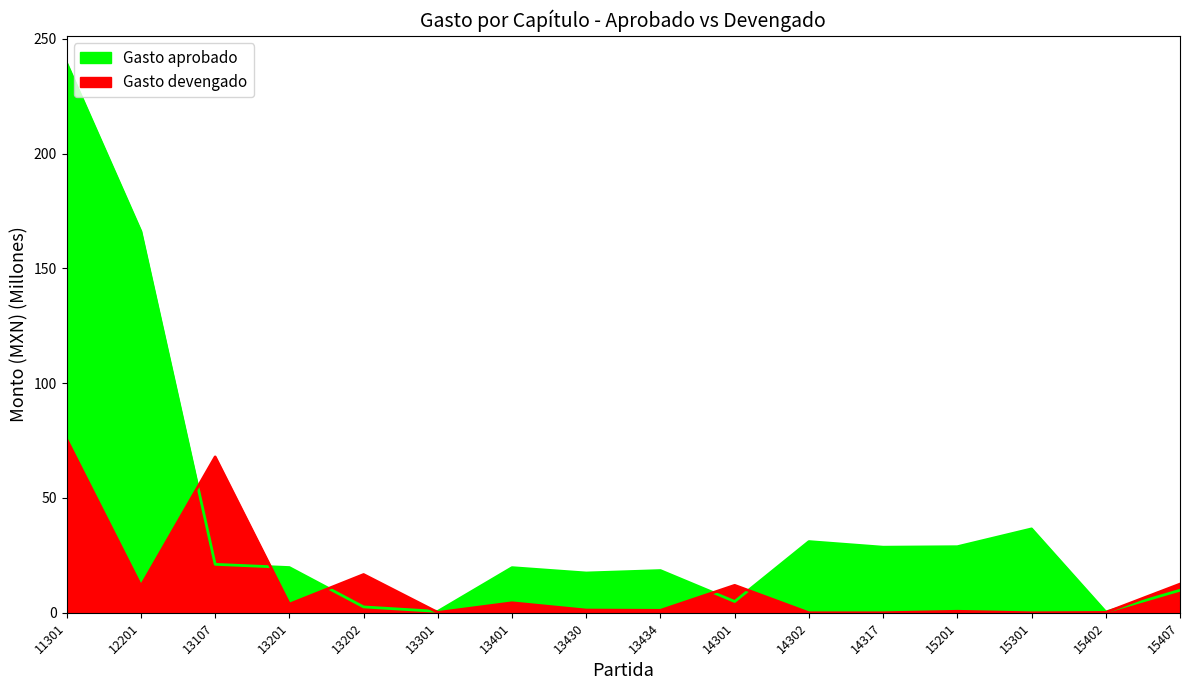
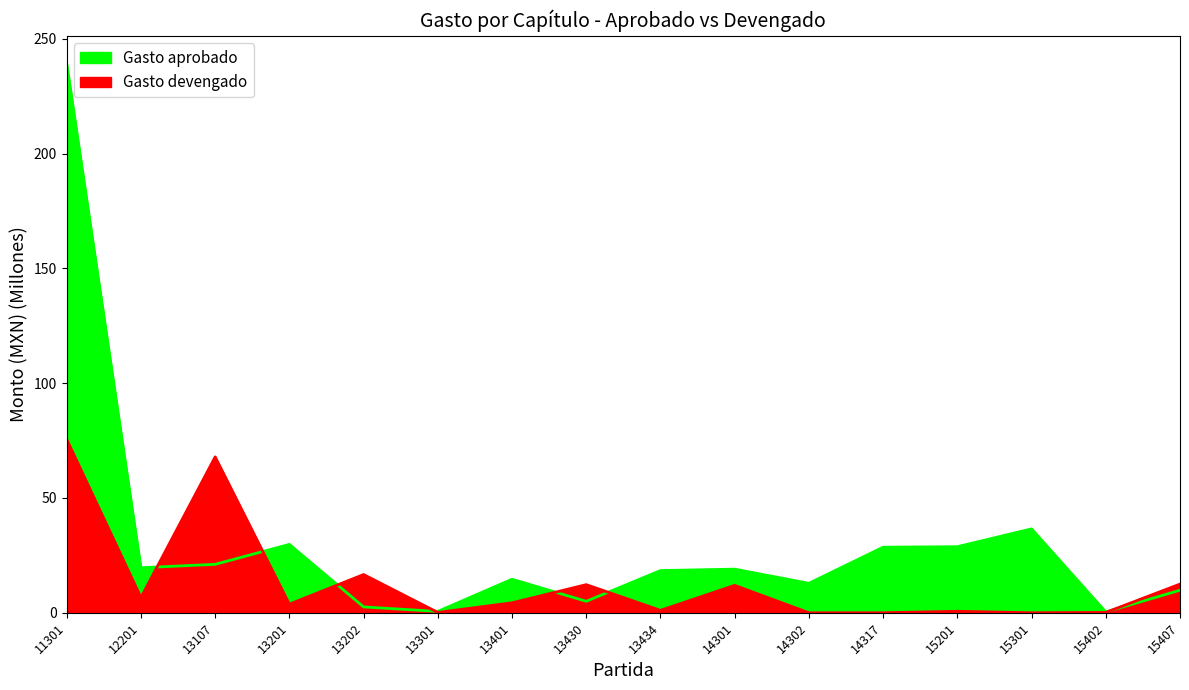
Gasto aprobado, 12201: 166 -> 20
Gasto devengado, 12201: 12 -> 7
Gasto aprobado, 13201: 20 -> 30
Gasto aprobado, 13401: 20 -> 15
Gasto aprobado, 13430: 17 -> 5
Gasto devengado, 13430: 1 -> 12
Gasto aprobado, 14301: 5 -> 19
Gasto aprobado, 14302: 31 -> 13
